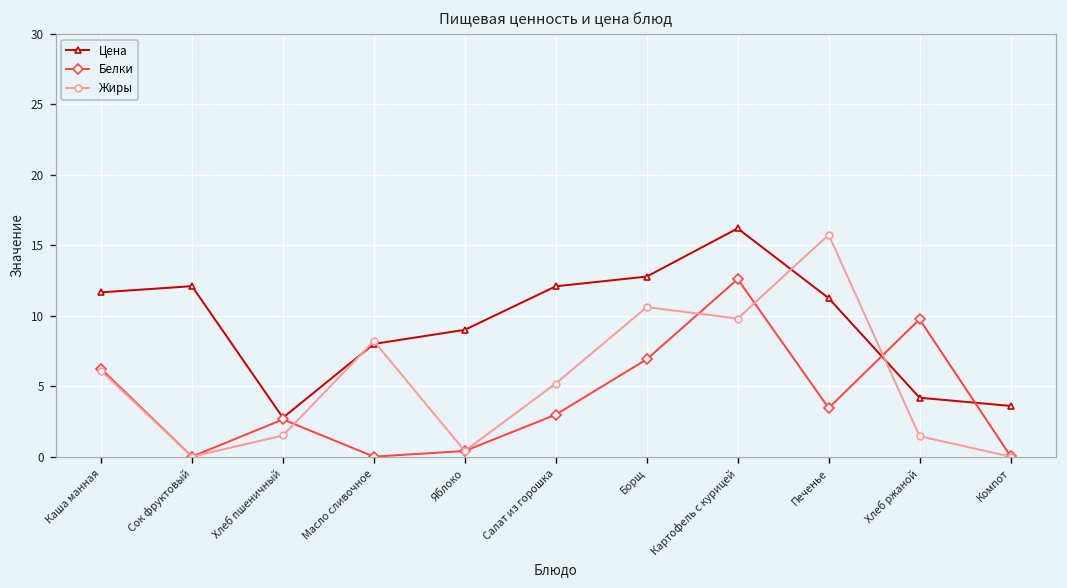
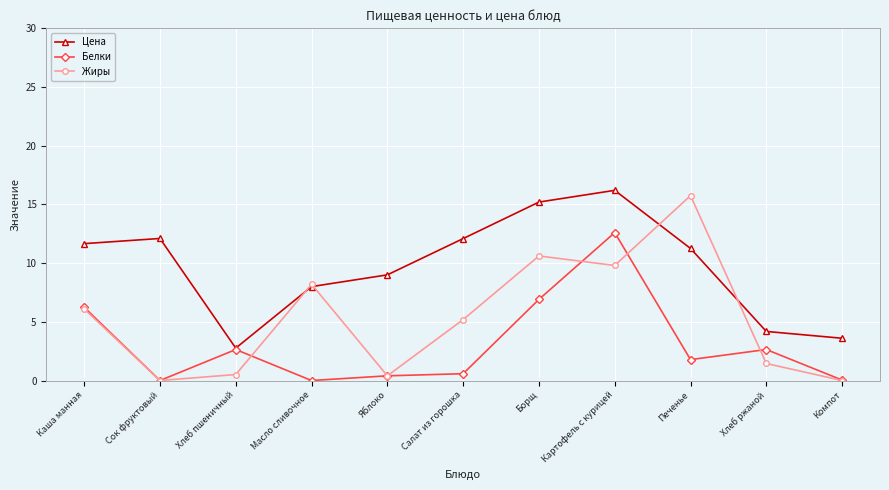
Жиры, Хлеб пшеничный: 1.5 -> 0.5
Белки, Салат из горошка: 3.0 -> 0.6
Цена, Борщ: 12.8 -> 15.2
Белки, Печенье: 3.5 -> 1.8
Белки, Хлеб ржаной: 9.8 -> 2.6
